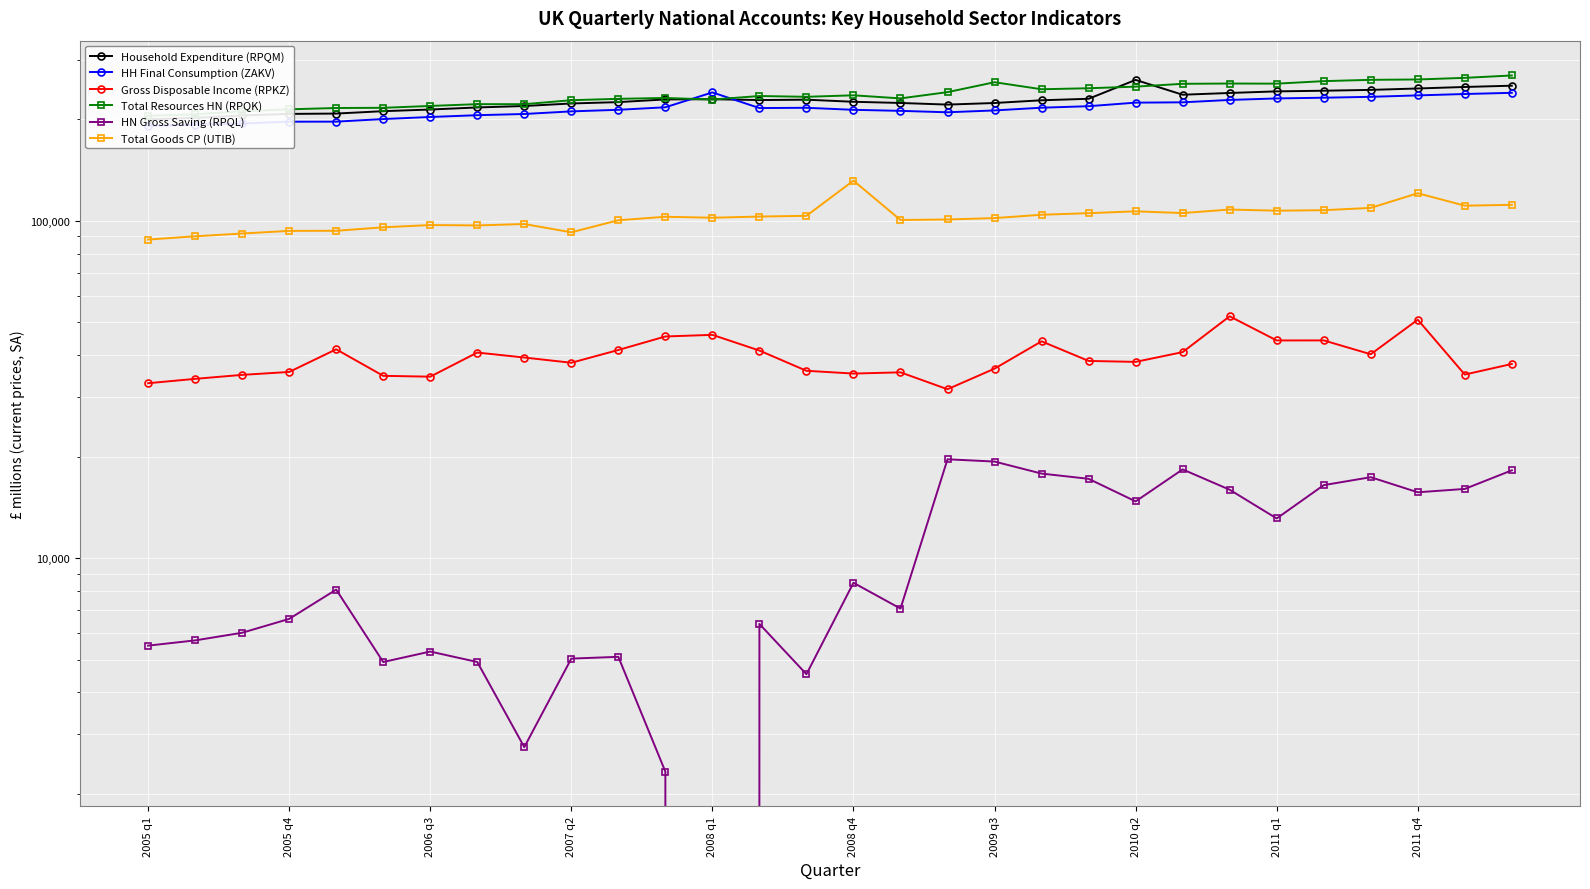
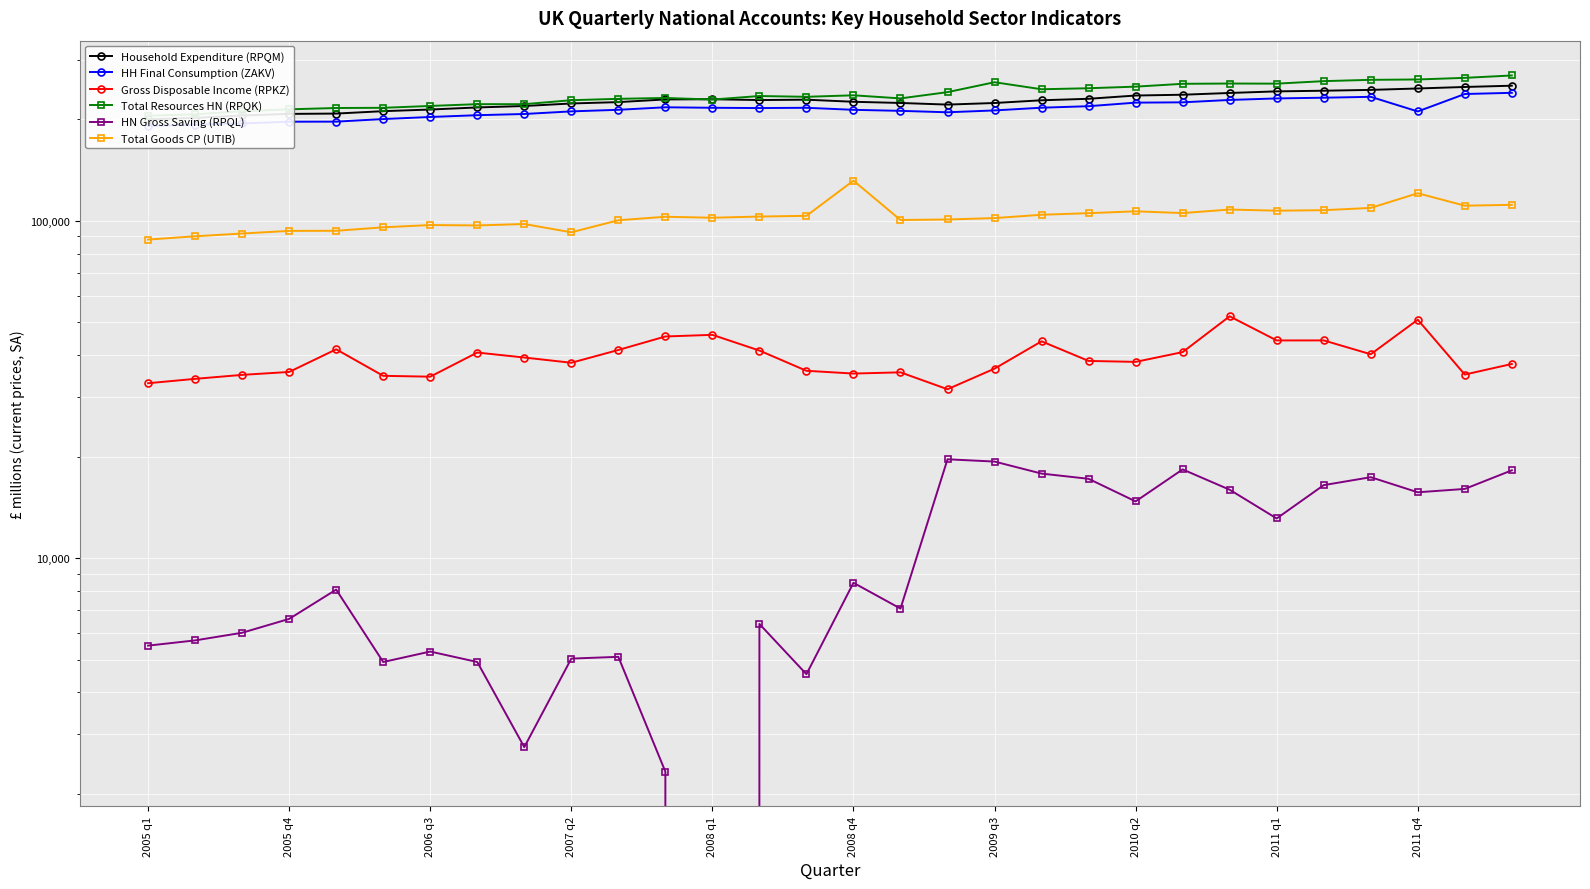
HH Final Consumption (ZAKV), 2008 q1: 240,000 -> 220,000
Household Expenditure (RPQM), 2010 q2: 260,000 -> 240,000
HH Final Consumption (ZAKV), 2011 q4: 240,000 -> 210,000
